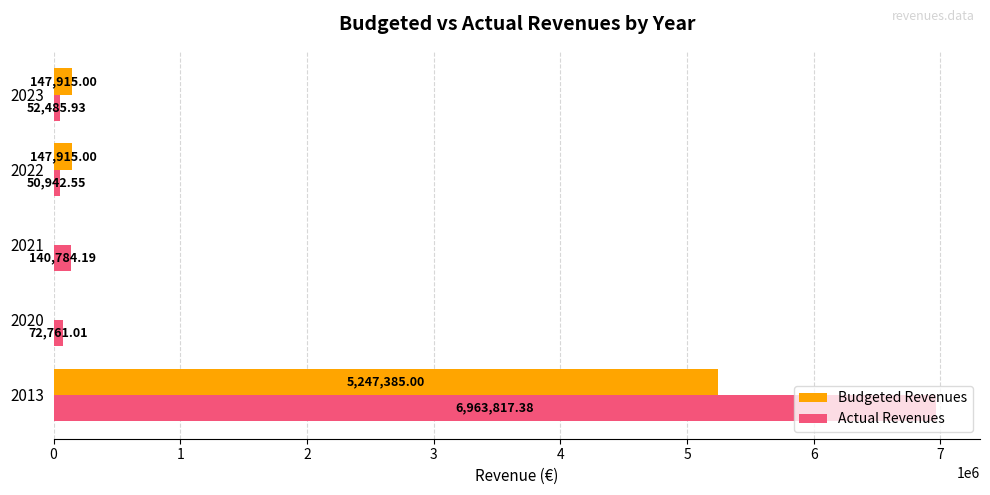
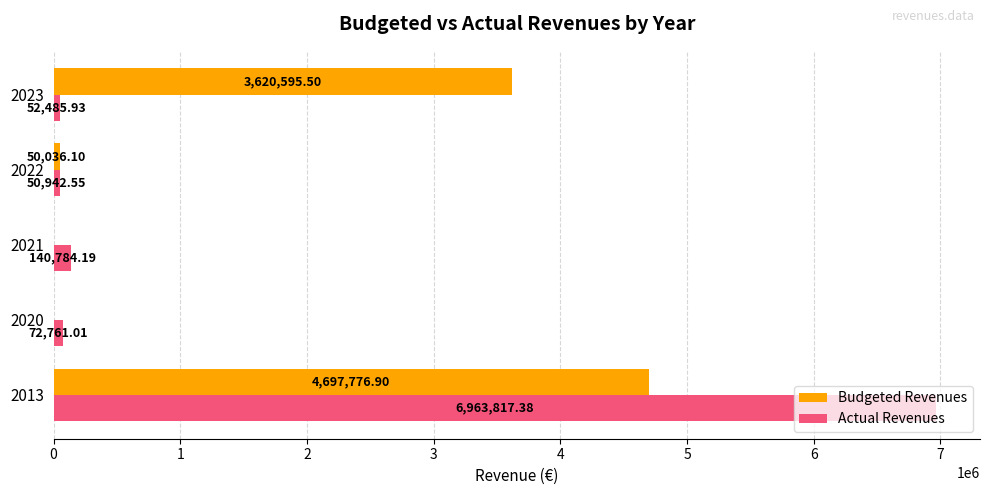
Budgeted Revenues, 2023: 147,915.00 -> 3,620,595.50
Budgeted Revenues, 2022: 147,915.00 -> 50,036.10
Budgeted Revenues, 2013: 5,247,385.00 -> 4,697,776.90
